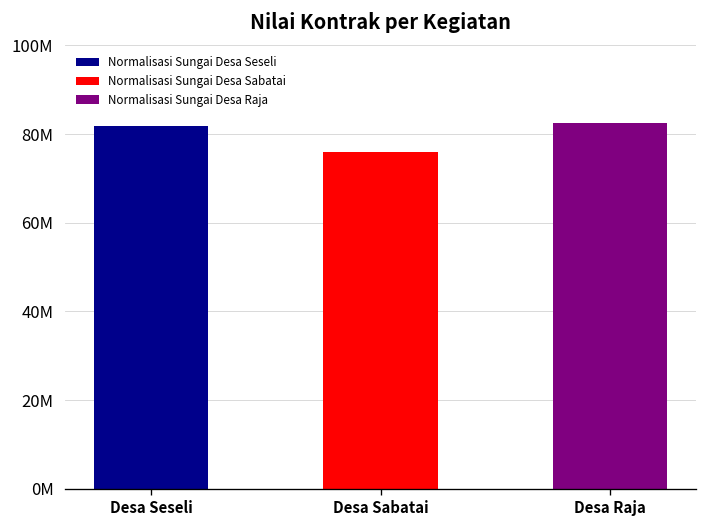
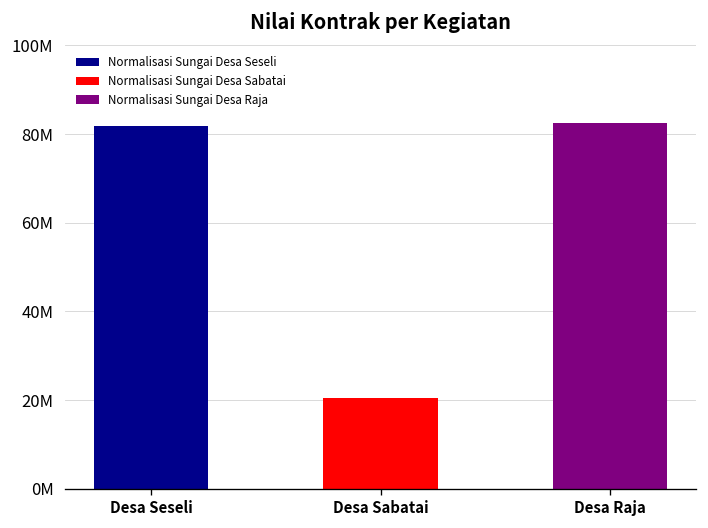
Desa Sabatai: 76000000 -> 20000000
